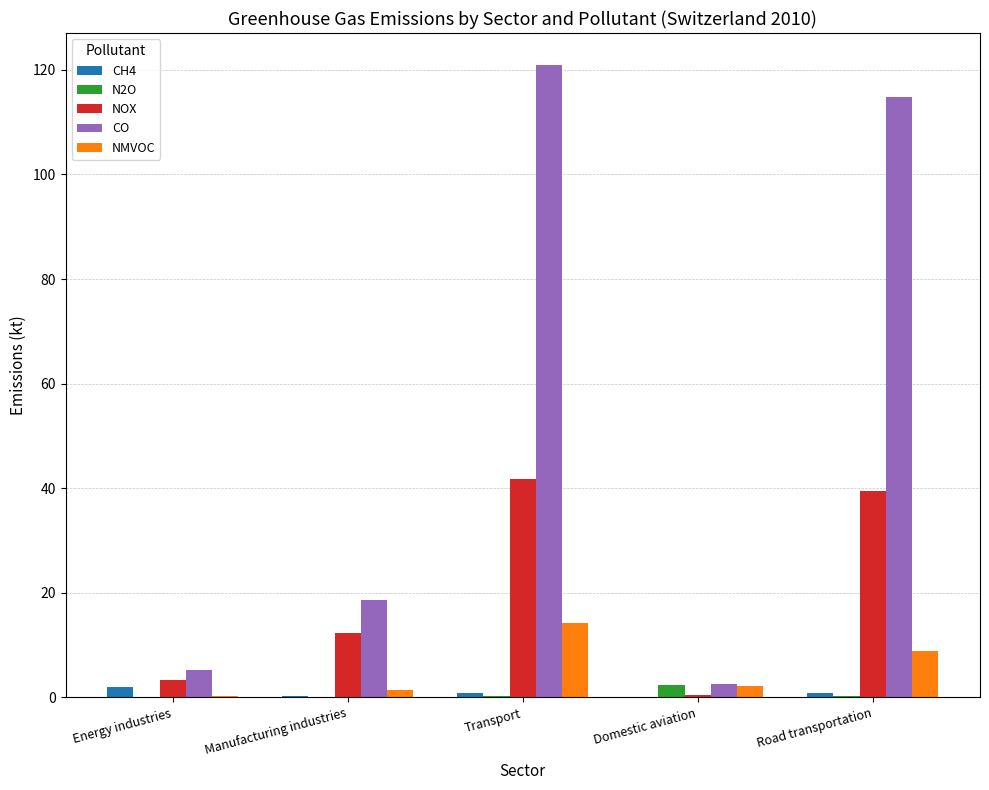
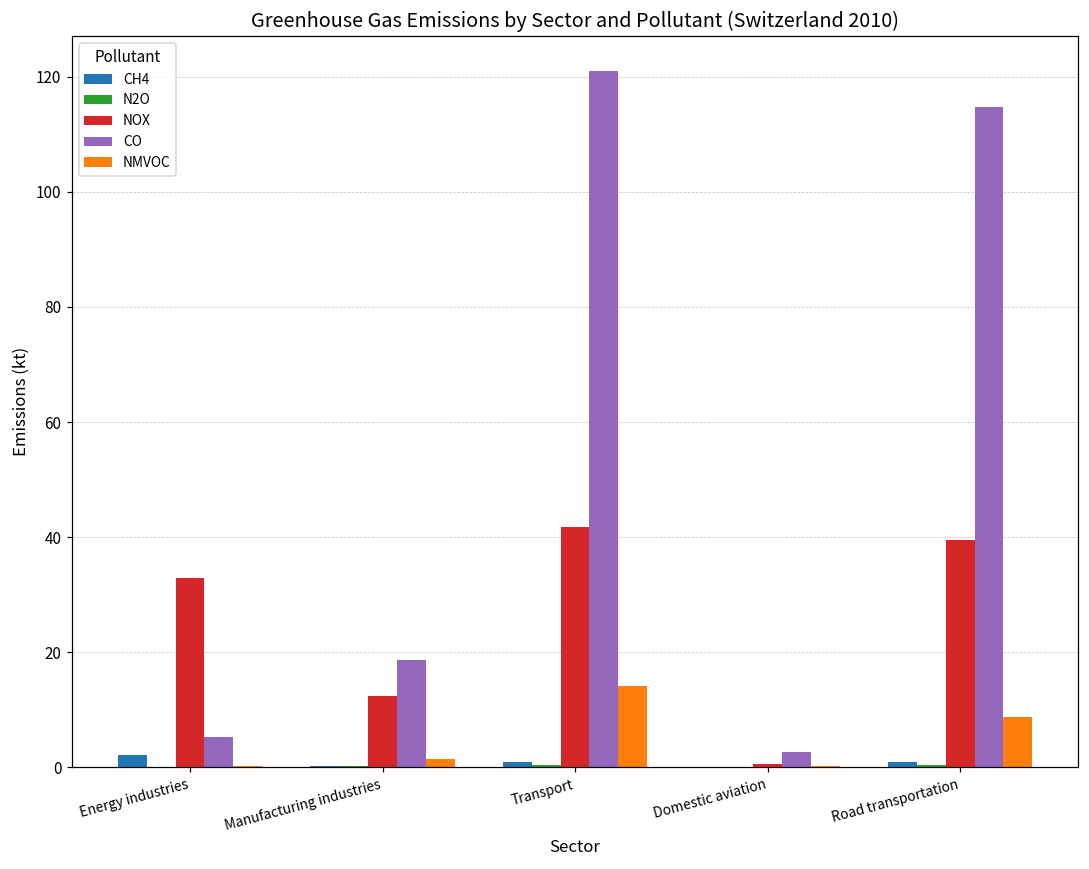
NOX, Energy industries: 3 -> 33
N2O, Domestic aviation: 2 -> 0
NMVOC, Domestic aviation: 2 -> 0
